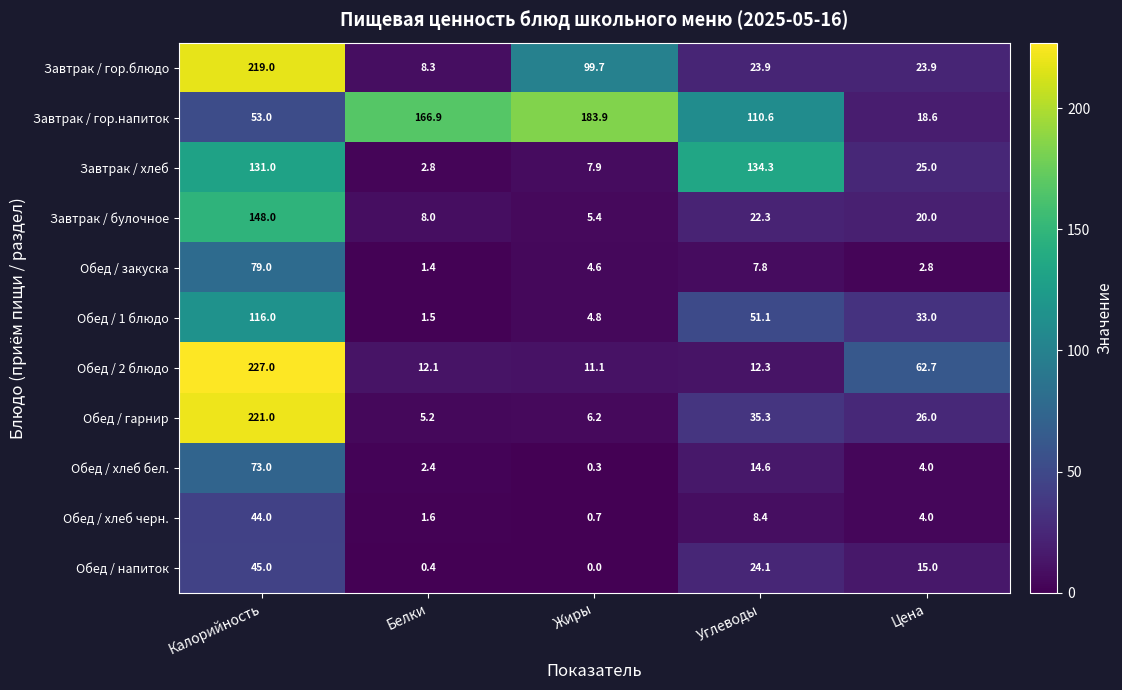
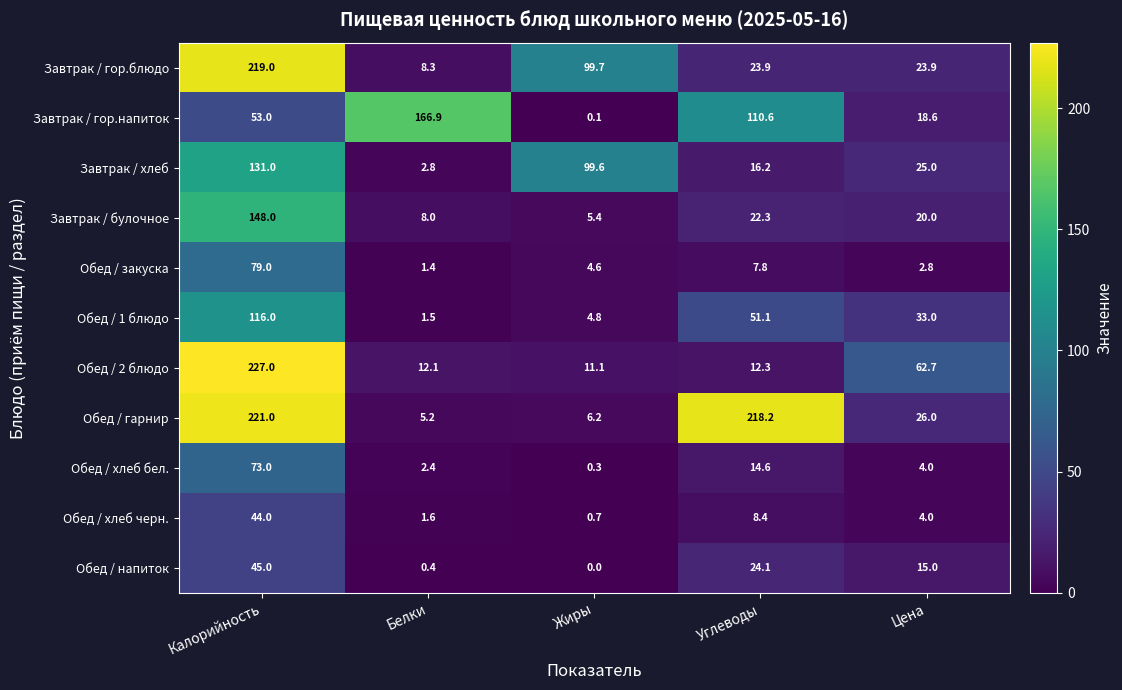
Завтрак / гор.напиток, Жиры: 183.9 -> 0.1
Завтрак / хлеб, Жиры: 7.9 -> 99.6
Завтрак / хлеб, Углеводы: 134.3 -> 16.2
Обед / гарнир, Углеводы: 35.3 -> 218.2
